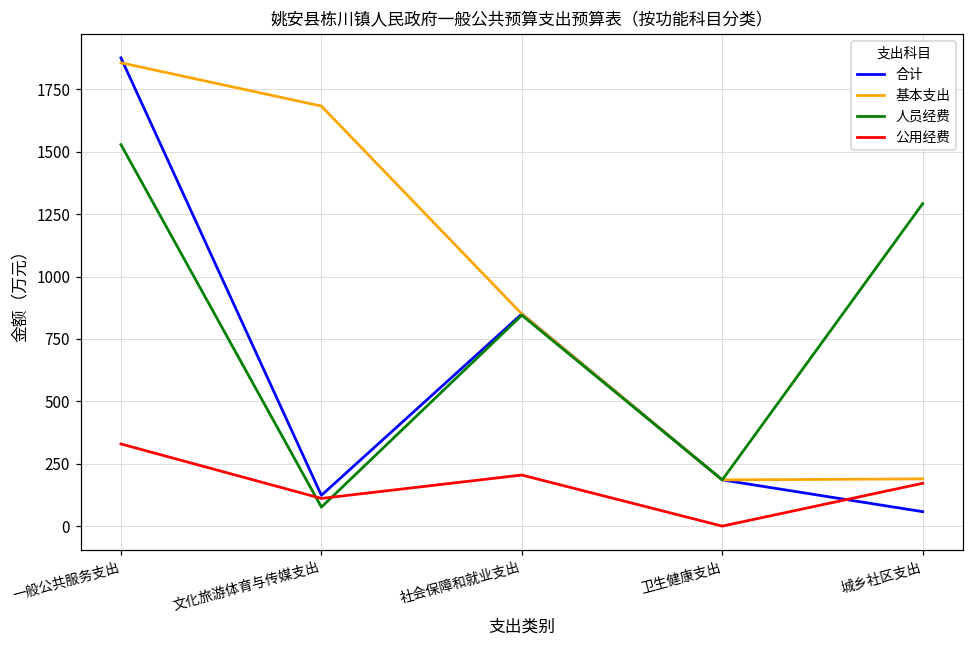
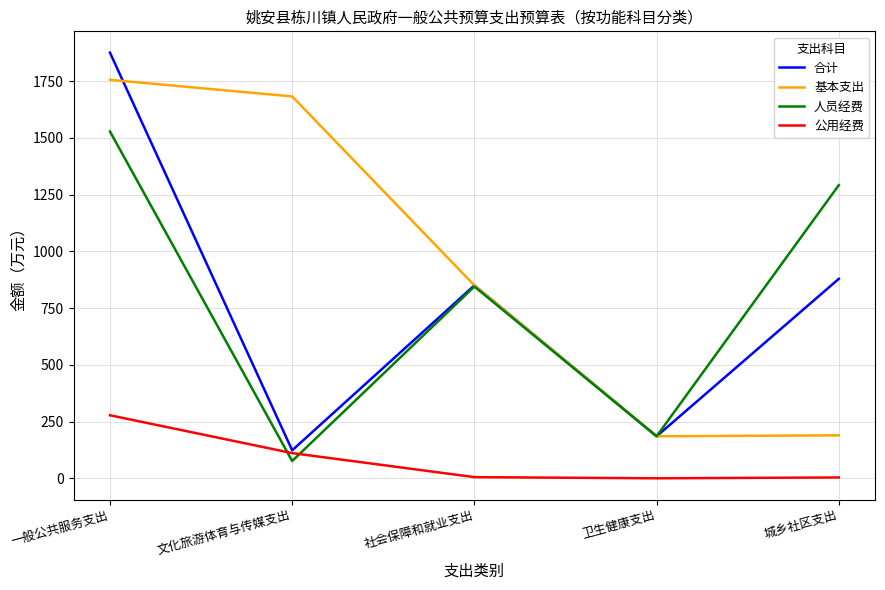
基本支出, 一般公共服务支出: 1860 -> 1760
公用经费, 一般公共服务支出: 330 -> 280
公用经费, 社会保障和就业支出: 200 -> 10
合计, 城乡社区支出: 60 -> 880
公用经费, 城乡社区支出: 170 -> 0
